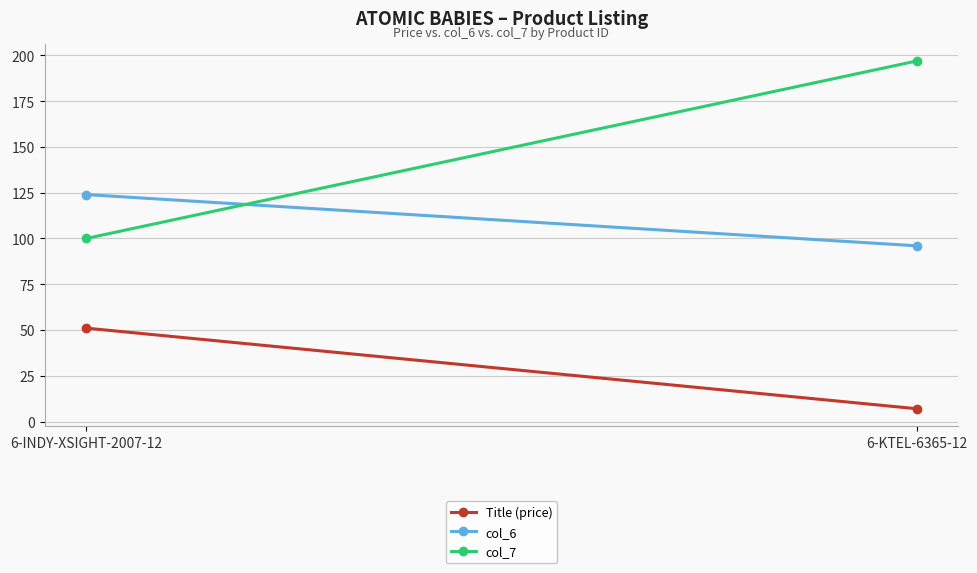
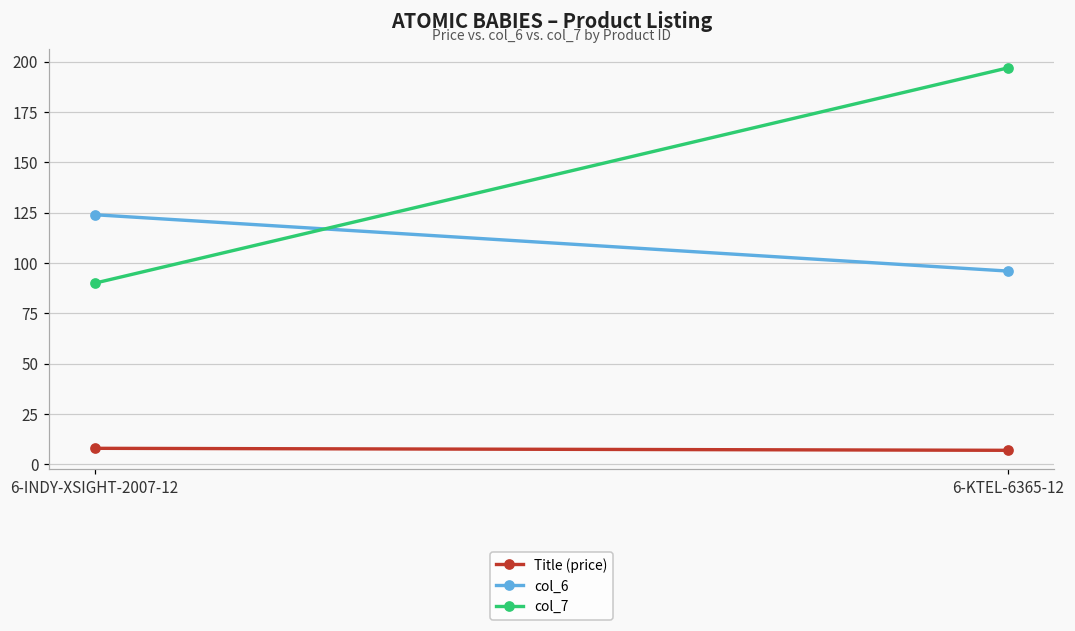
Title (price), 6-INDY-XSIGHT-2007-12: 51 -> 8
col_7, 6-INDY-XSIGHT-2007-12: 100 -> 90
